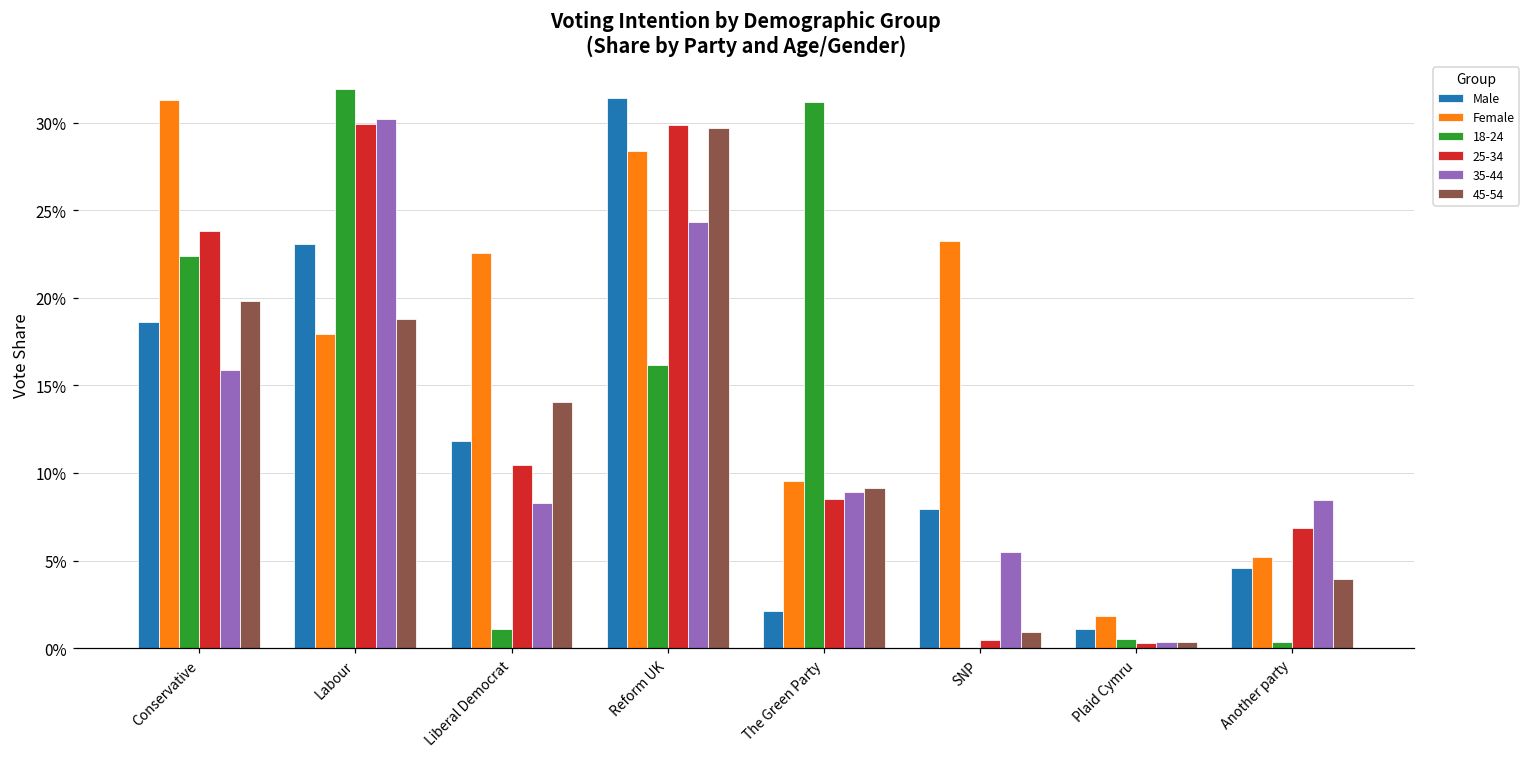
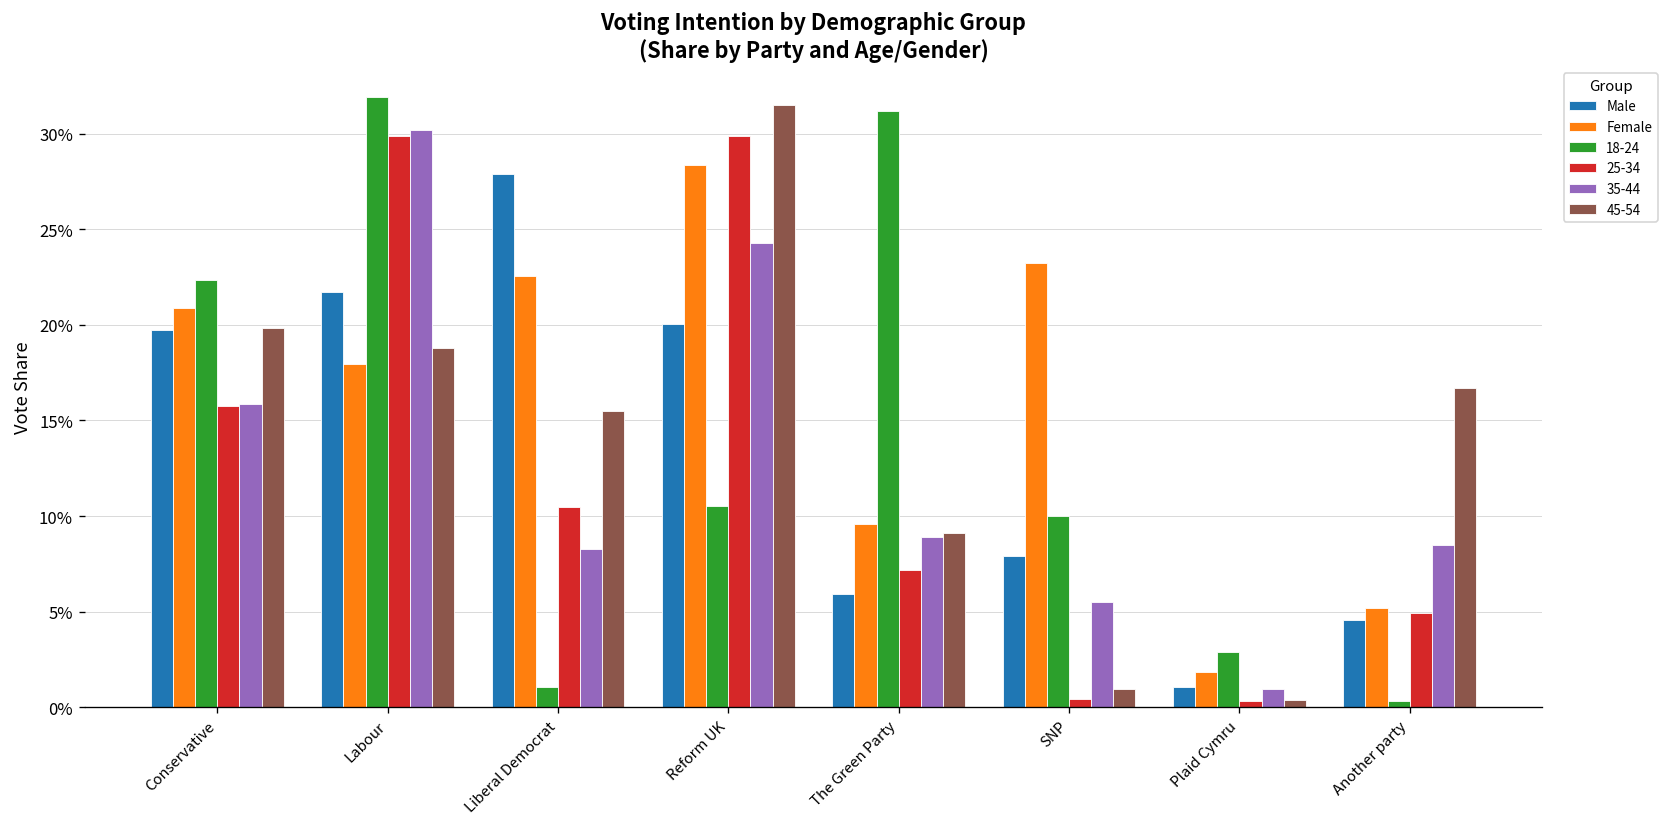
Male, Conservative: 18.6% -> 19.7%
Female, Conservative: 31.3% -> 20.9%
25-34, Conservative: 23.8% -> 15.7%
Male, Labour: 23.0% -> 21.7%
Male, Liberal Democrat: 11.8% -> 27.9%
45-54, Liberal Democrat: 14.0% -> 15.5%
Male, Reform UK: 31.4% -> 20.0%
18-24, Reform UK: 16.2% -> 10.5%
45-54, Reform UK: 29.7% -> 31.5%
Male, The Green Party: 2.1% -> 5.9%
25-34, The Green Party: 8.5% -> 7.2%
18-24, SNP: 0.0% -> 10.0%
18-24, Plaid Cymru: 0.5% -> 2.9%
35-44, Plaid Cymru: 0.4% -> 0.9%
25-34, Another party: 6.9% -> 4.9%
45-54, Another party: 3.9% -> 16.7%
